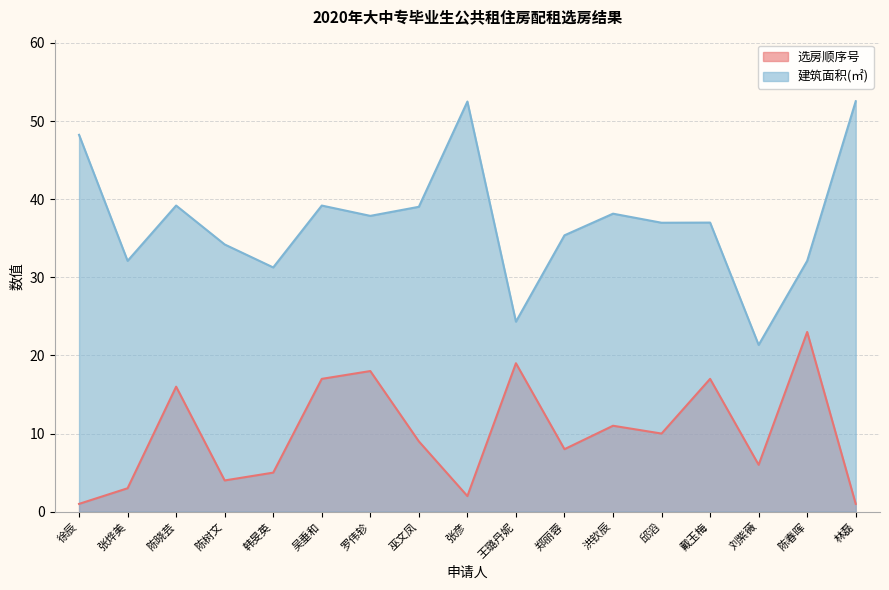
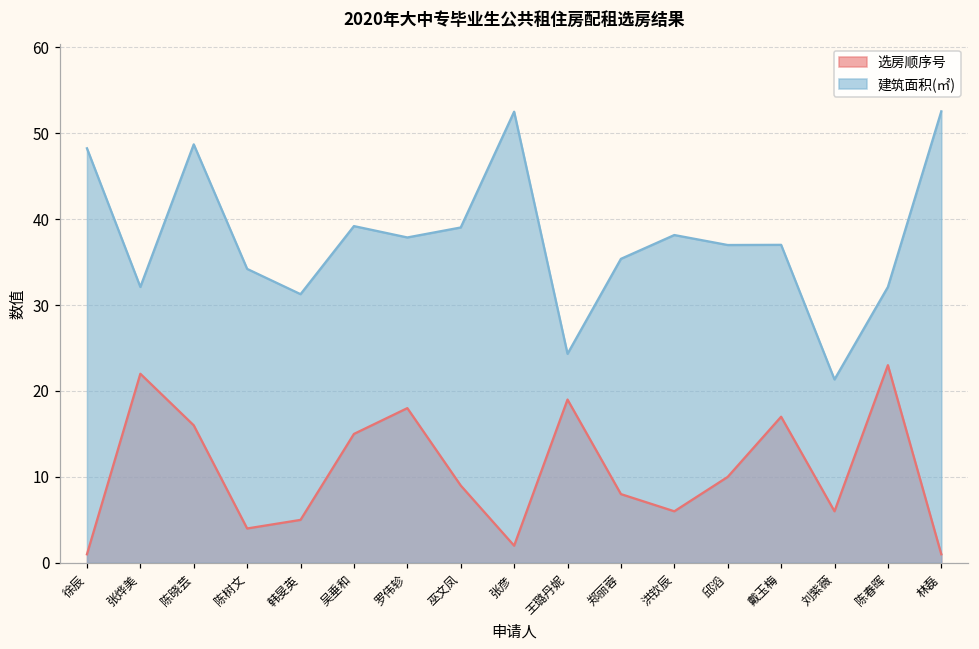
选房顺序号, 张烨美: 3 -> 22
建筑面积(㎡), 陈晓芸: 39 -> 49
选房顺序号, 吴垂和: 17 -> 15
选房顺序号, 洪钦辰: 11 -> 6
